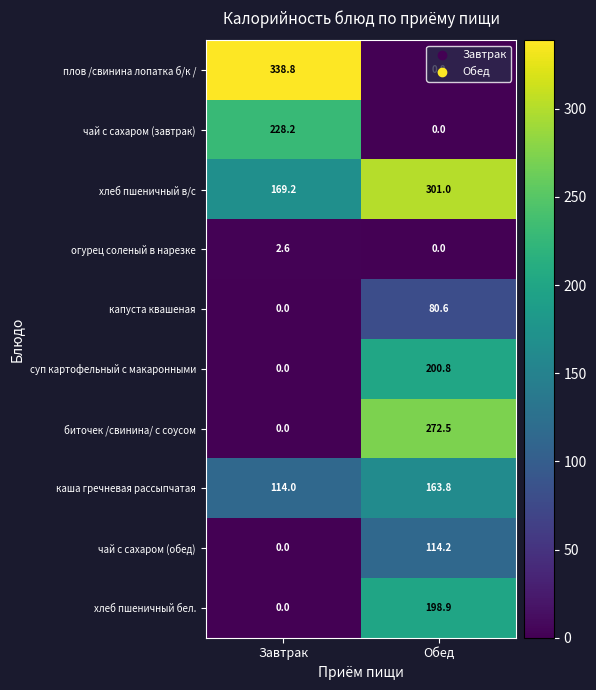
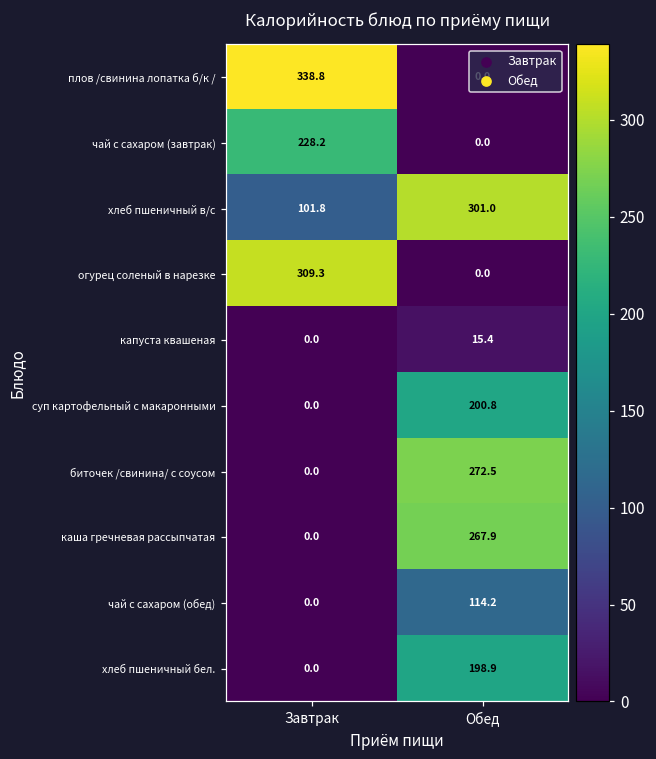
хлеб пшеничный в/с, Завтрак: 169.2 -> 101.8
огурец соленый в нарезке, Завтрак: 2.6 -> 309.3
капуста квашеная, Обед: 80.6 -> 15.4
каша гречневая рассыпчатая, Завтрак: 114.0 -> 0.0
каша гречневая рассыпчатая, Обед: 163.8 -> 267.9
